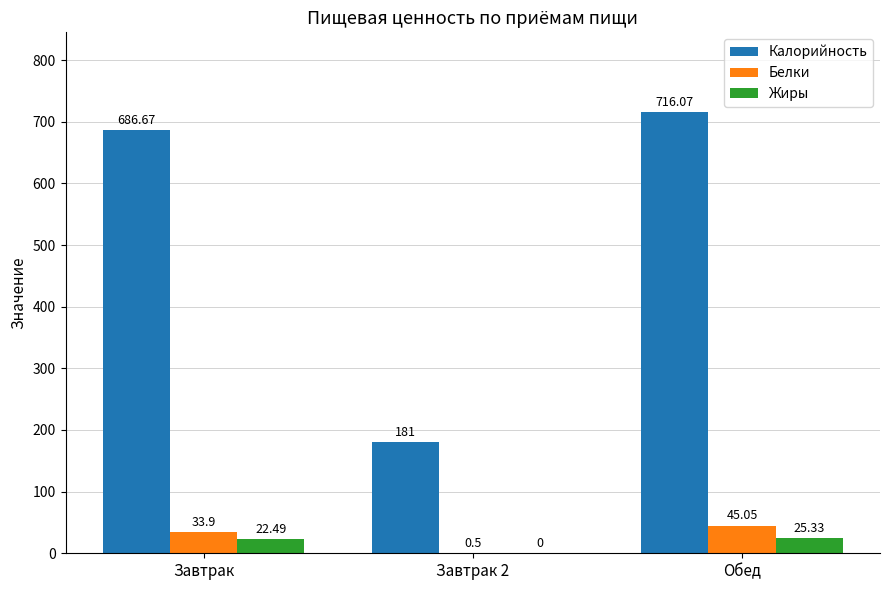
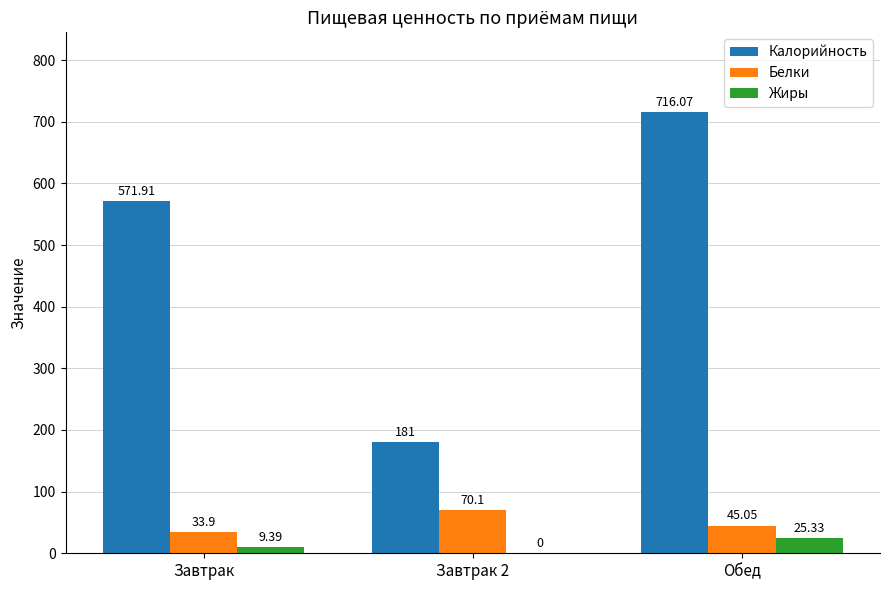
Калорийность, Завтрак: 686.67 -> 571.91
Жиры, Завтрак: 22.49 -> 9.39
Белки, Завтрак 2: 0.5 -> 70.1
